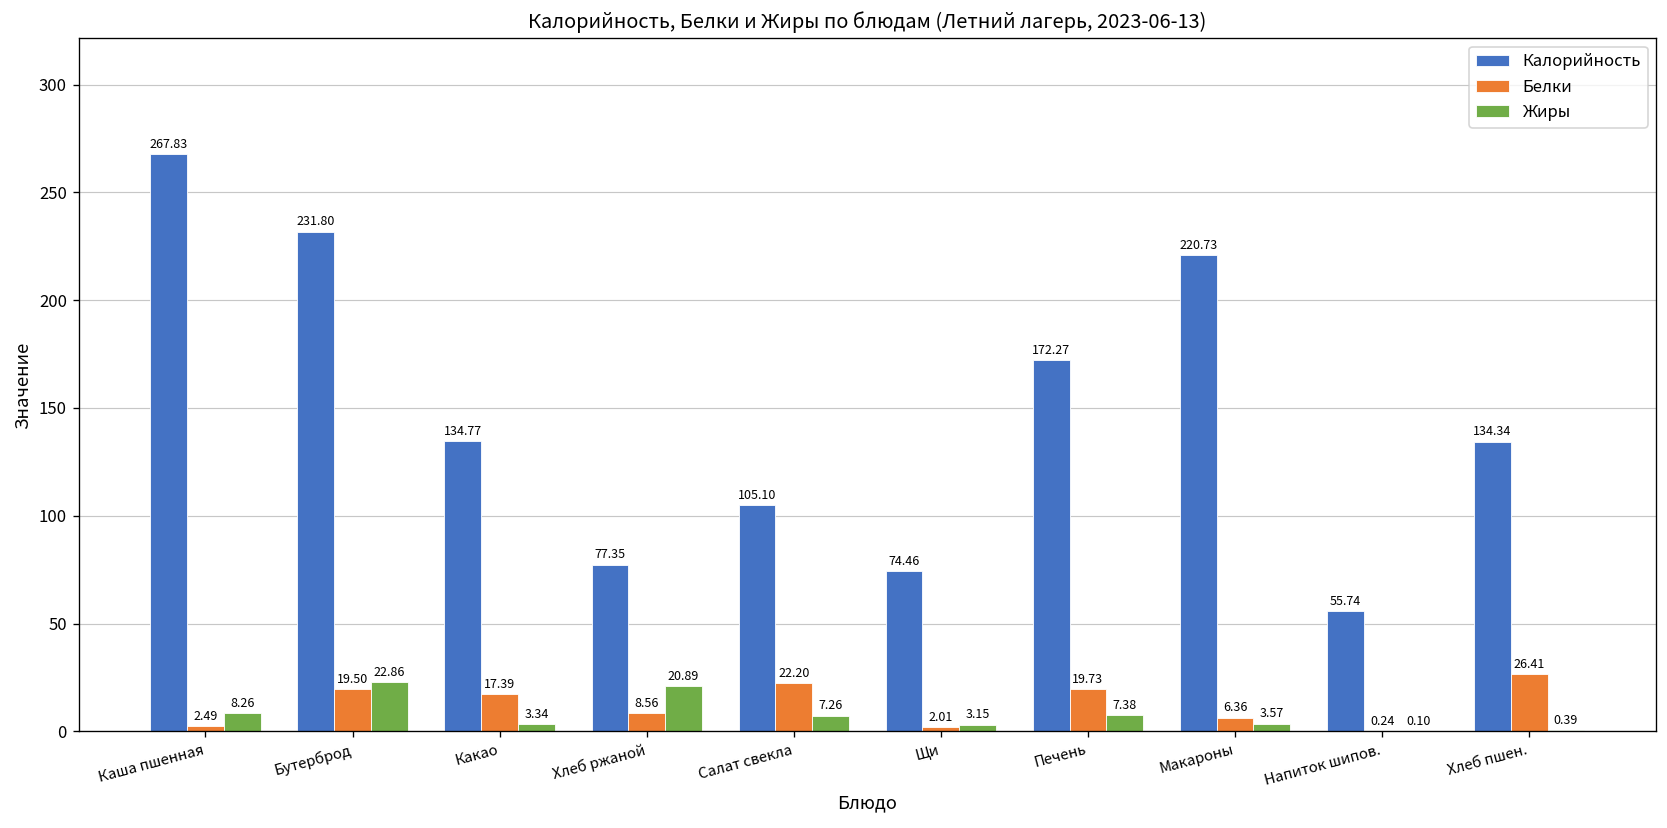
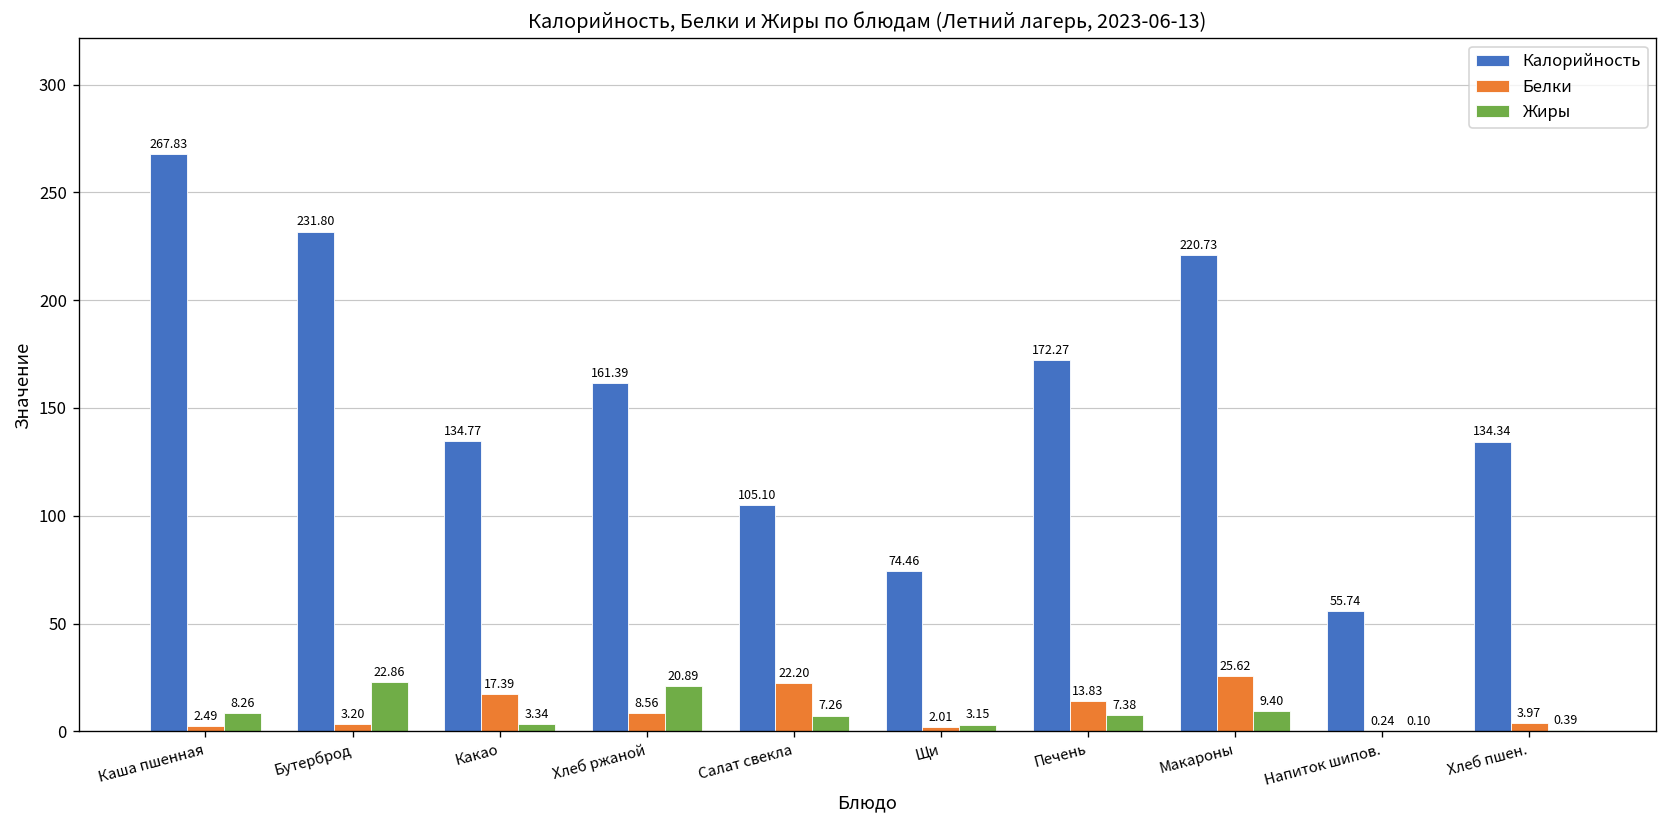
Белки, Бутерброд: 19.50 -> 3.20
Калорийность, Хлеб ржаной: 77.35 -> 161.39
Белки, Печень: 19.73 -> 13.83
Белки, Макароны: 6.36 -> 25.62
Жиры, Макароны: 3.57 -> 9.40
Белки, Хлеб пшен.: 26.41 -> 3.97
